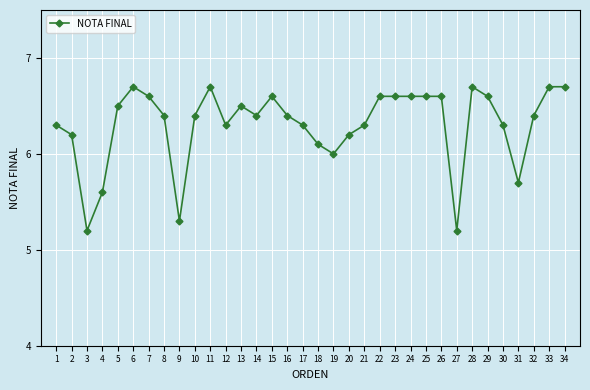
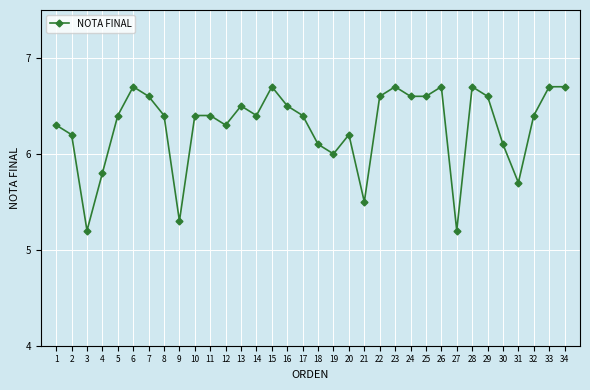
4: 5.6 -> 5.8
5: 6.5 -> 6.4
11: 6.7 -> 6.4
15: 6.6 -> 6.7
16: 6.4 -> 6.5
17: 6.3 -> 6.4
21: 6.3 -> 5.5
23: 6.6 -> 6.7
26: 6.6 -> 6.7
30: 6.3 -> 6.1
